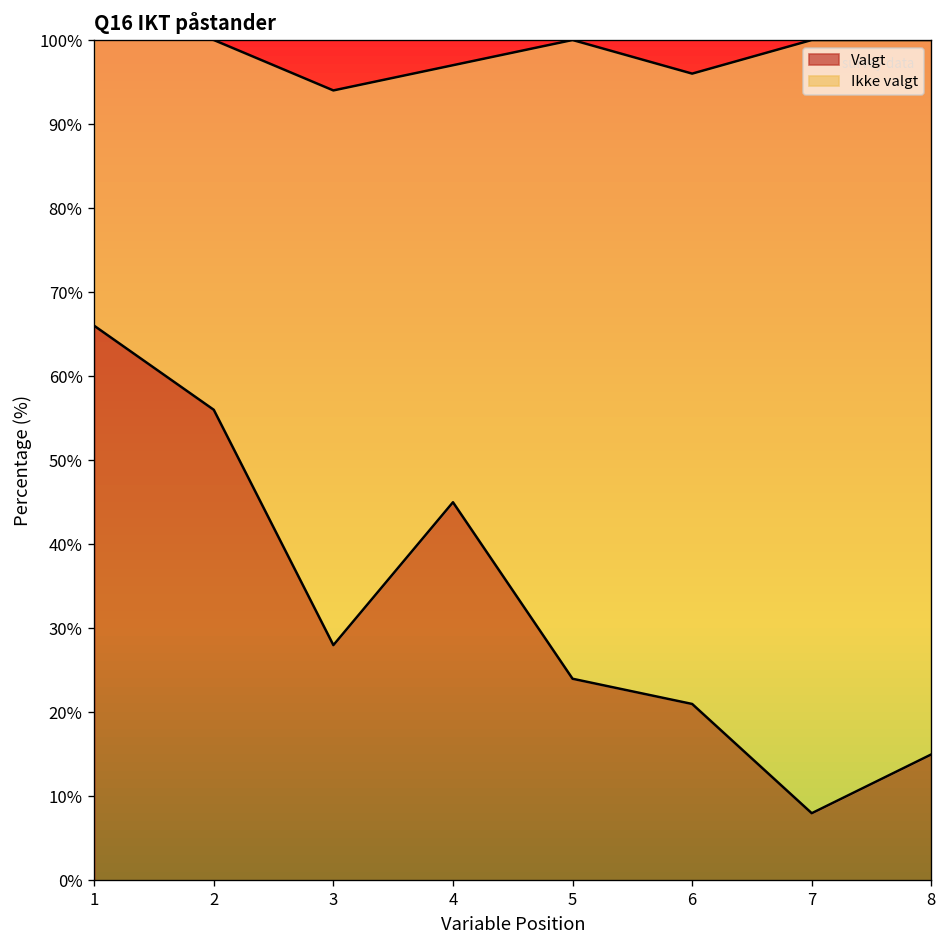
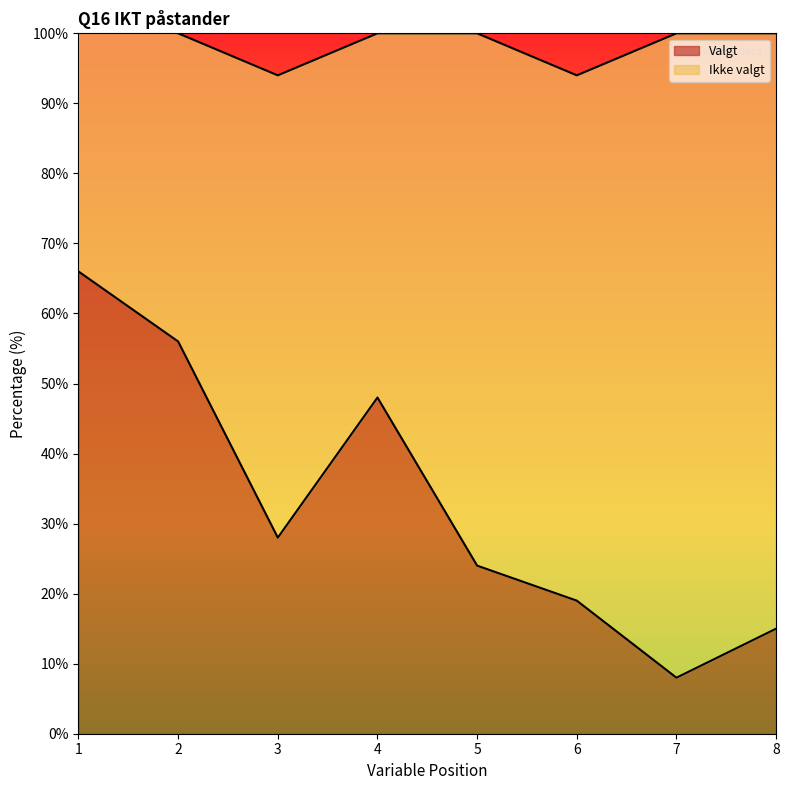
Valgt, 4: 45% -> 48%
Valgt, 6: 21% -> 19%
